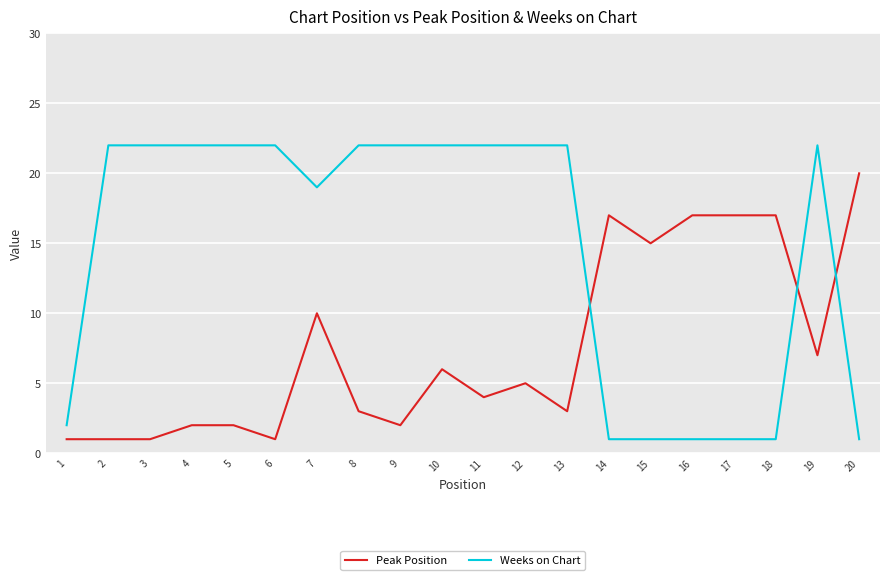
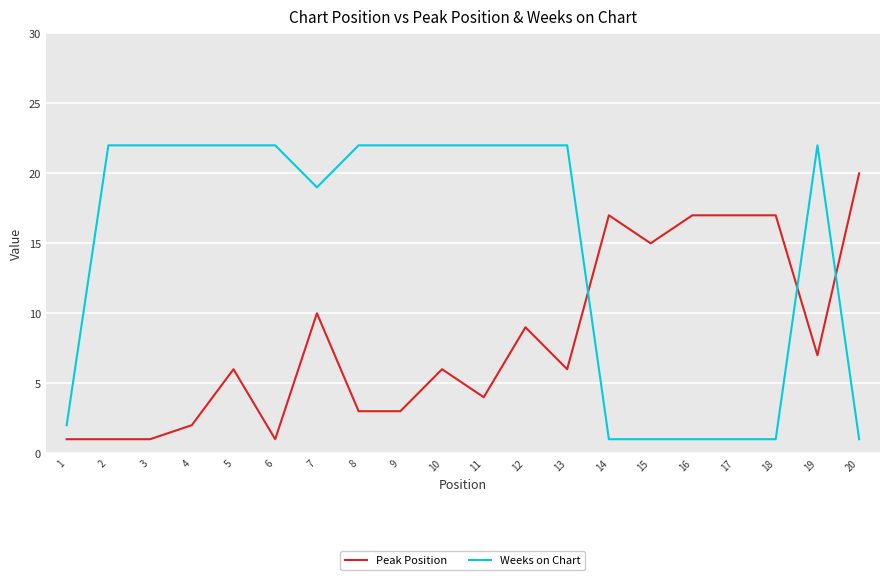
Peak Position, 5: 2 -> 6
Peak Position, 9: 2 -> 3
Peak Position, 12: 5 -> 9
Peak Position, 13: 3 -> 6
